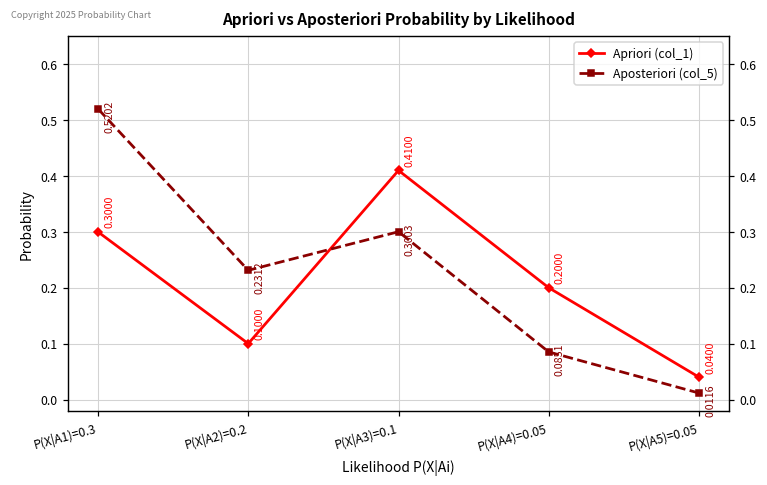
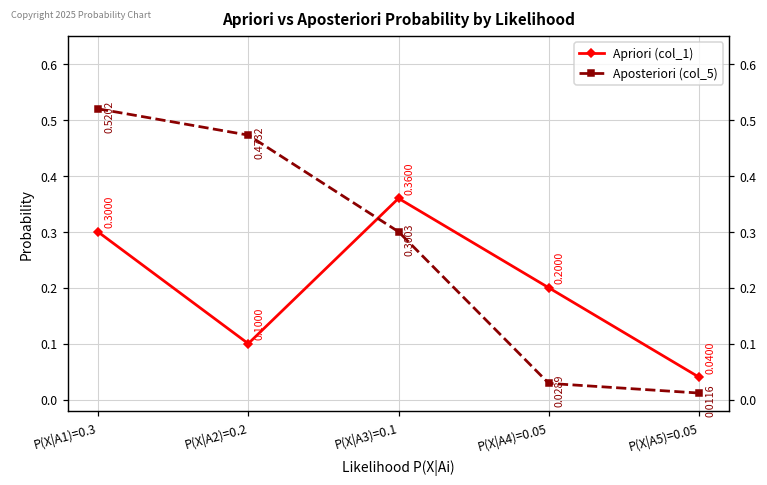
Aposteriori (col_5), P(X|A2)=0.2: 0.2312 -> 0.4732
Apriori (col_1), P(X|A3)=0.1: 0.4100 -> 0.3600
Aposteriori (col_5), P(X|A4)=0.05: 0.0851 -> 0.0289
